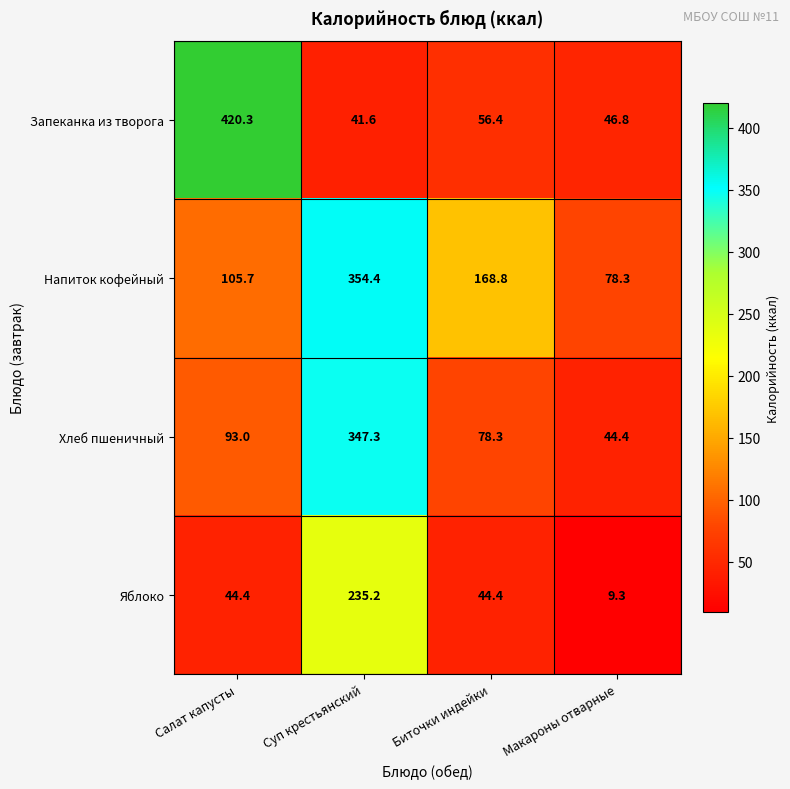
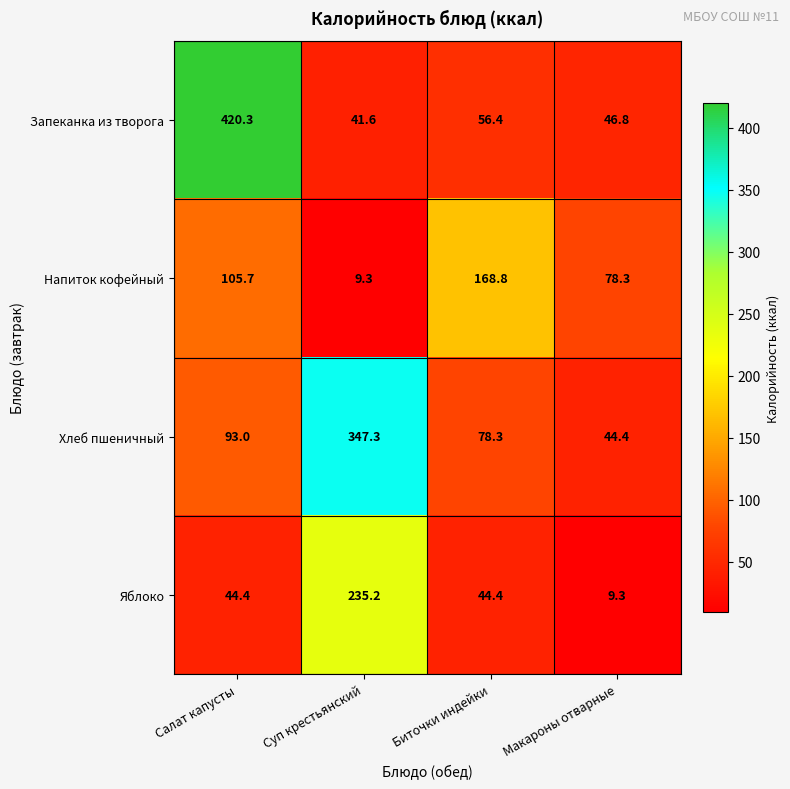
Напиток кофейный, Суп крестьянский: 354.4 -> 9.3
